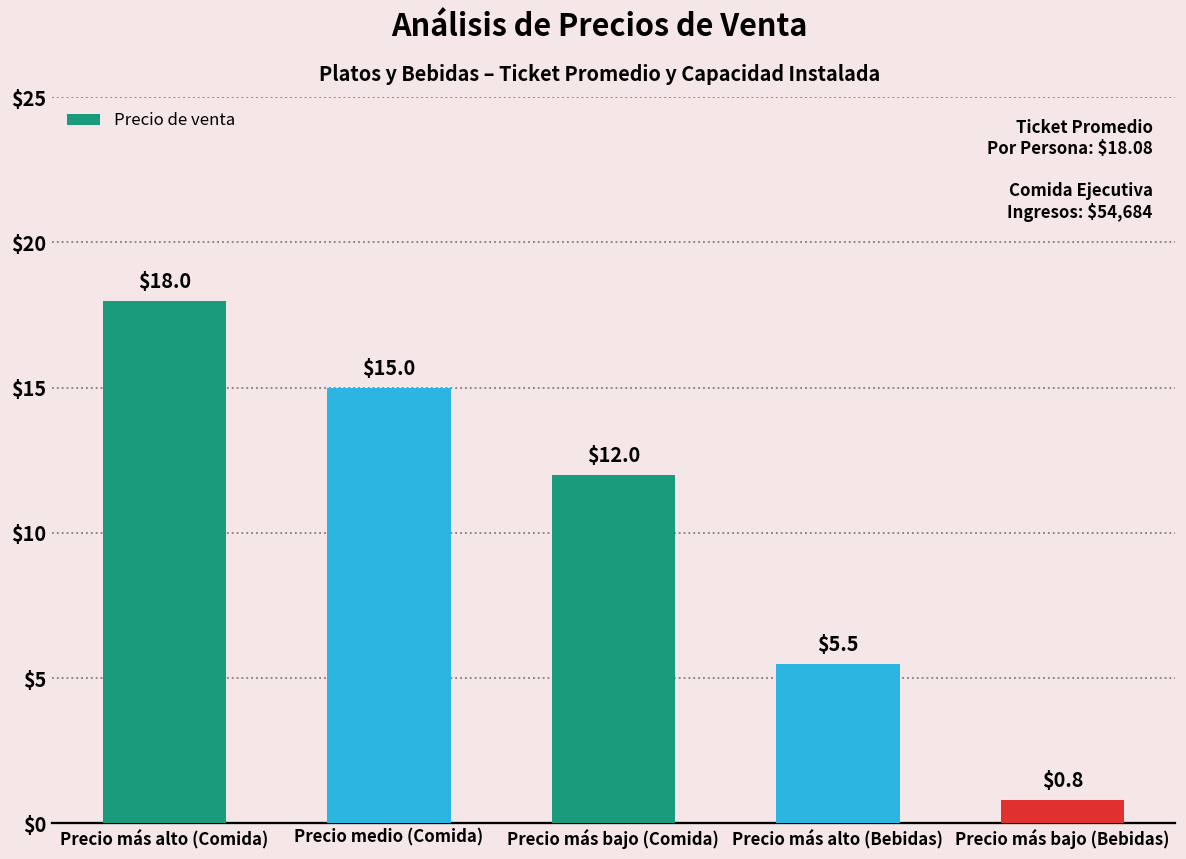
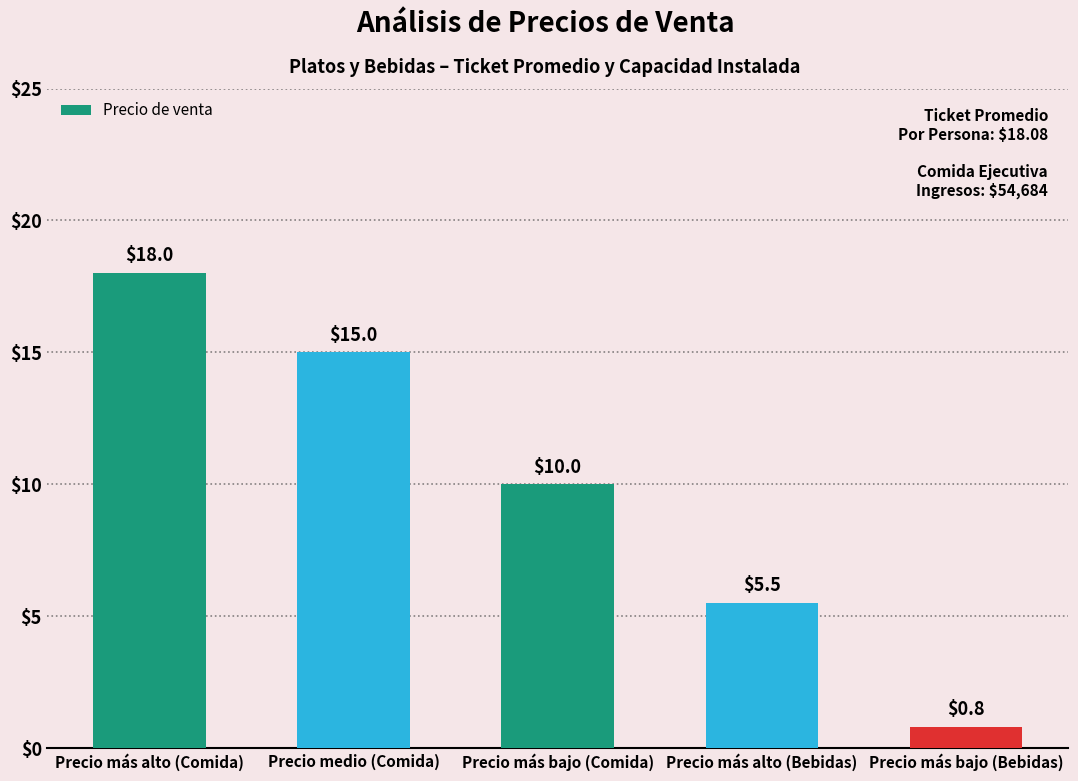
Precio más bajo (Comida): $12.0 -> $10.0
